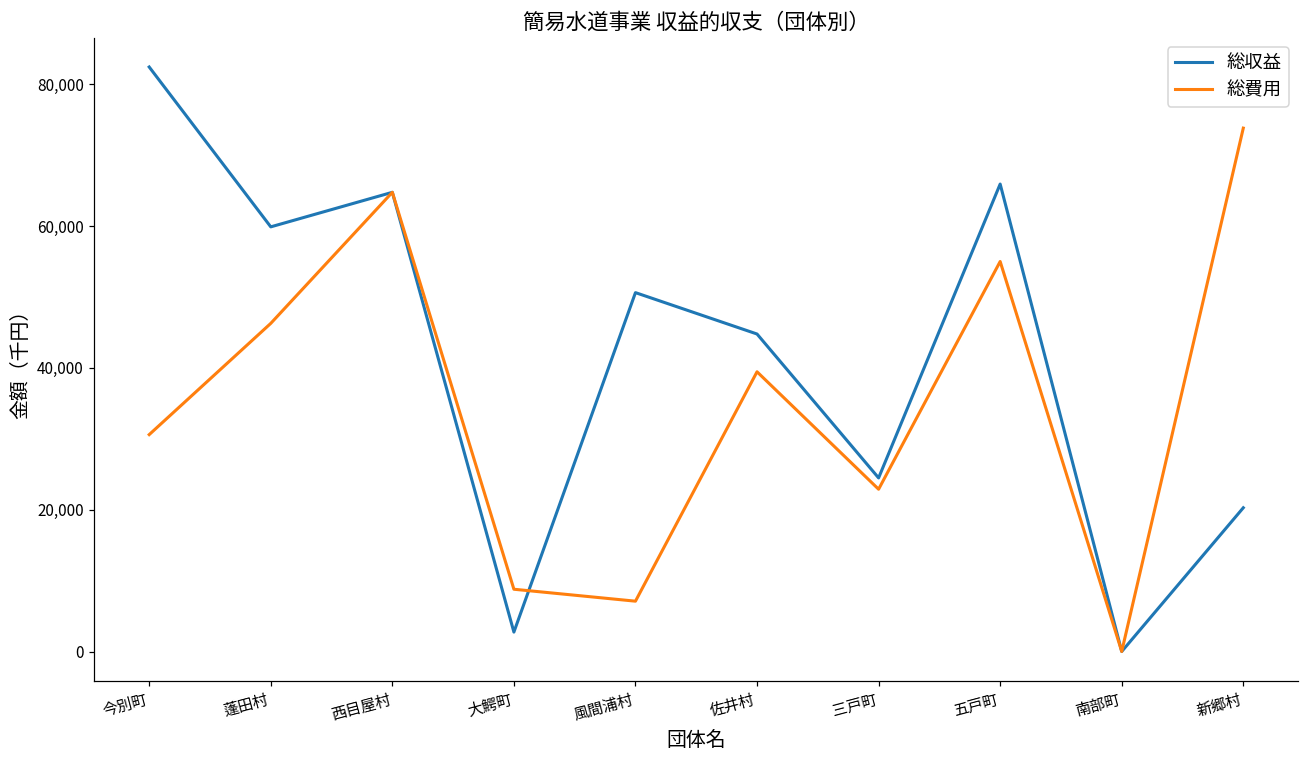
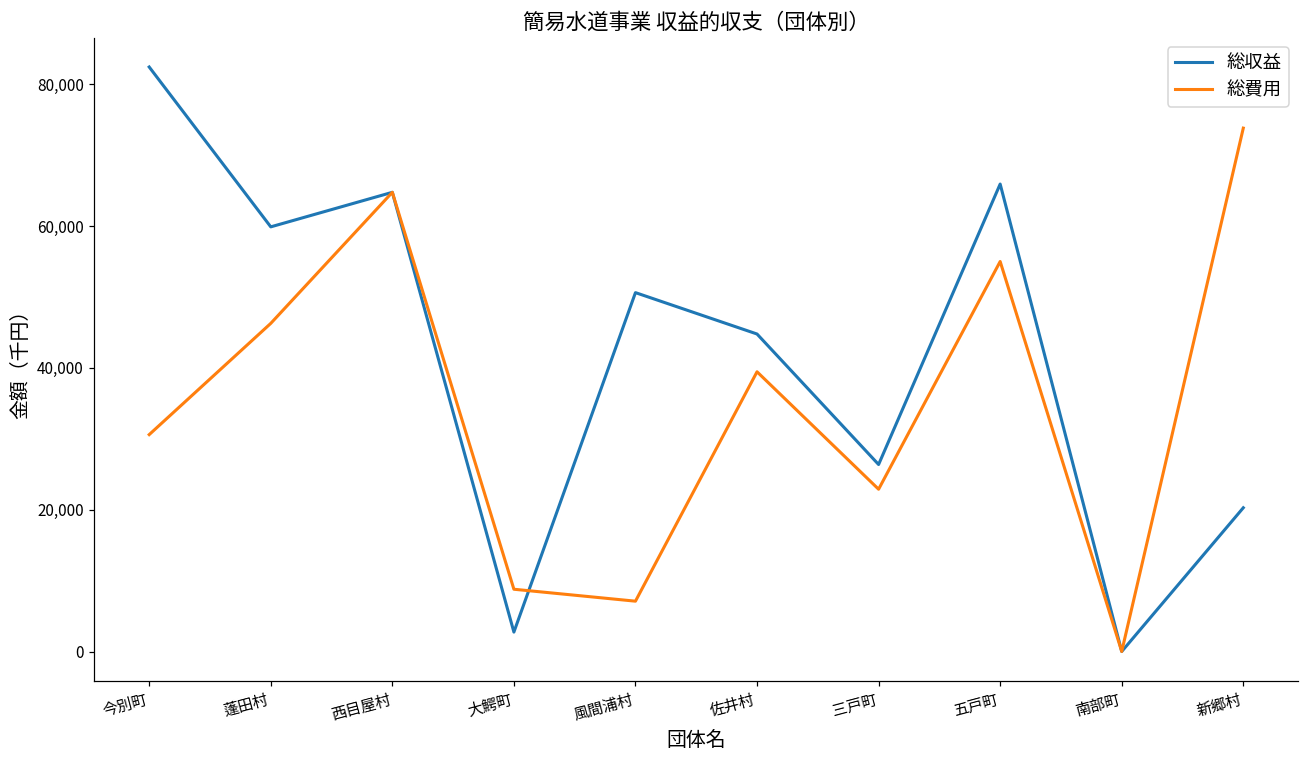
総収益, 三戸町: 24,000 -> 26,000
